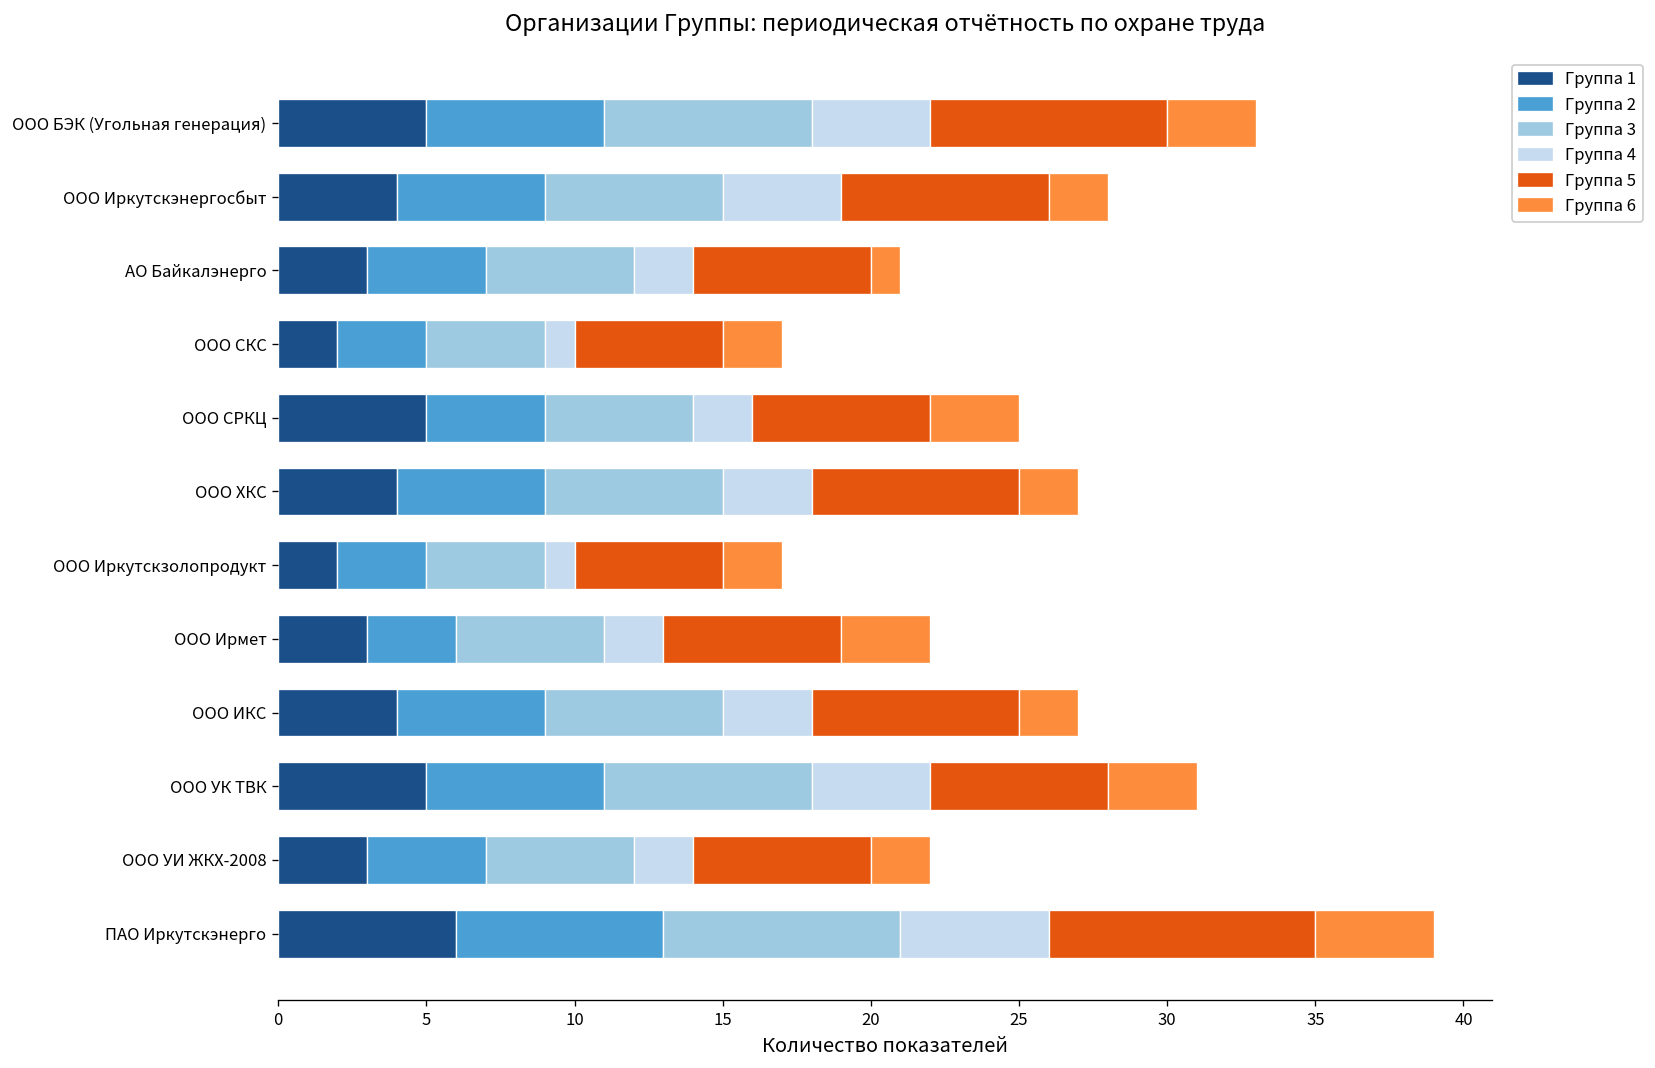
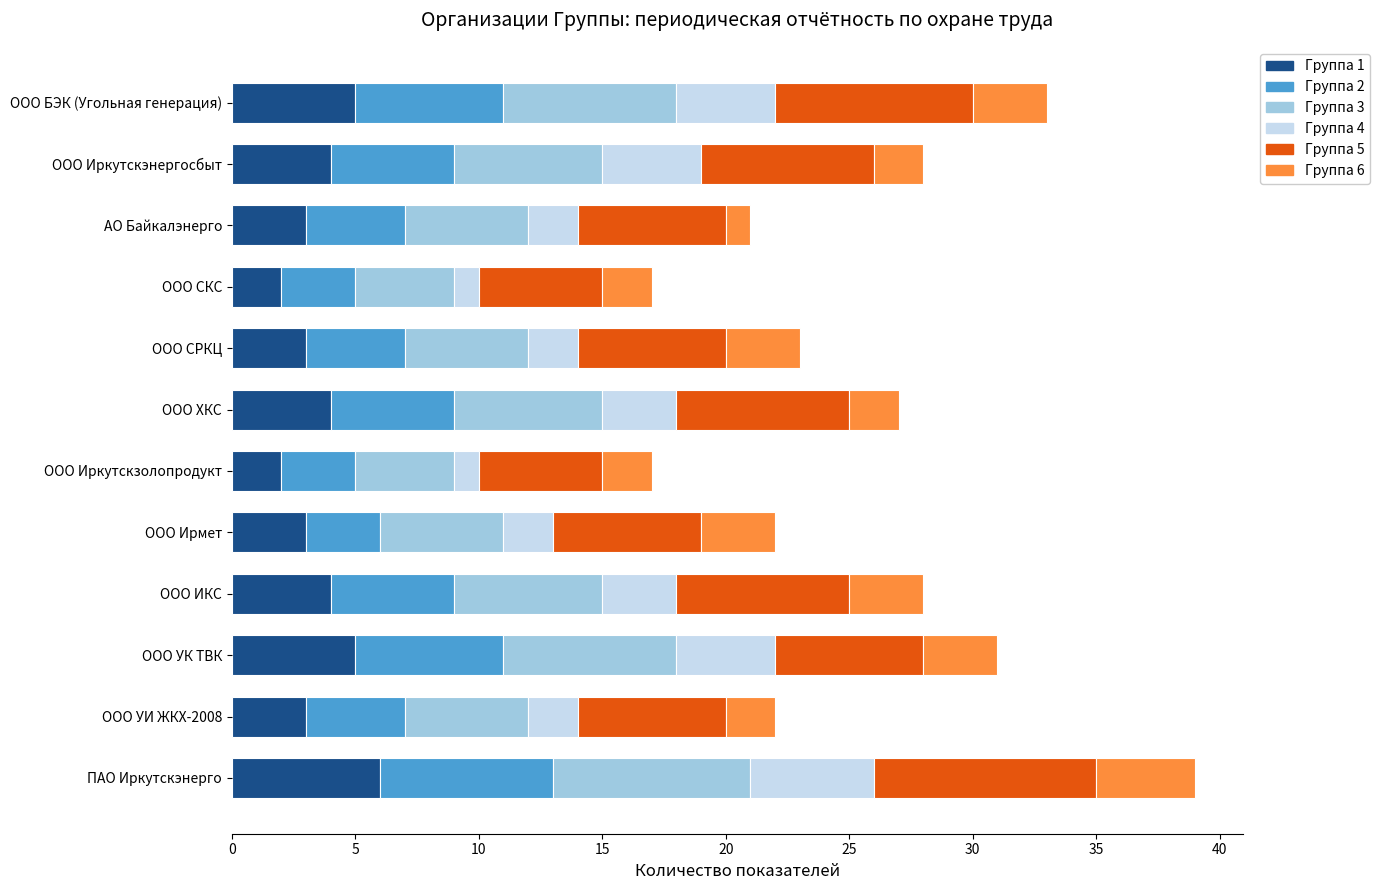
Группа 1, ООО СРКЦ: 5 -> 3
Группа 6, ООО ИКС: 2 -> 3
